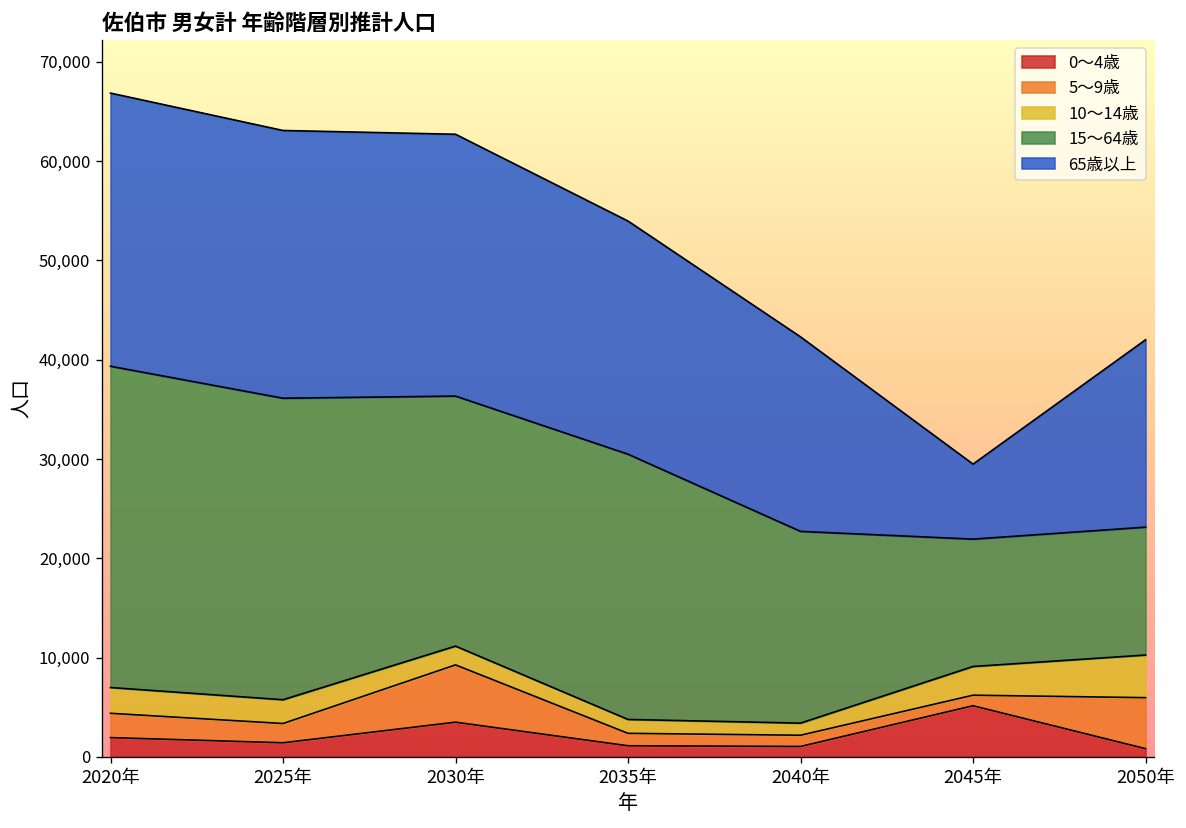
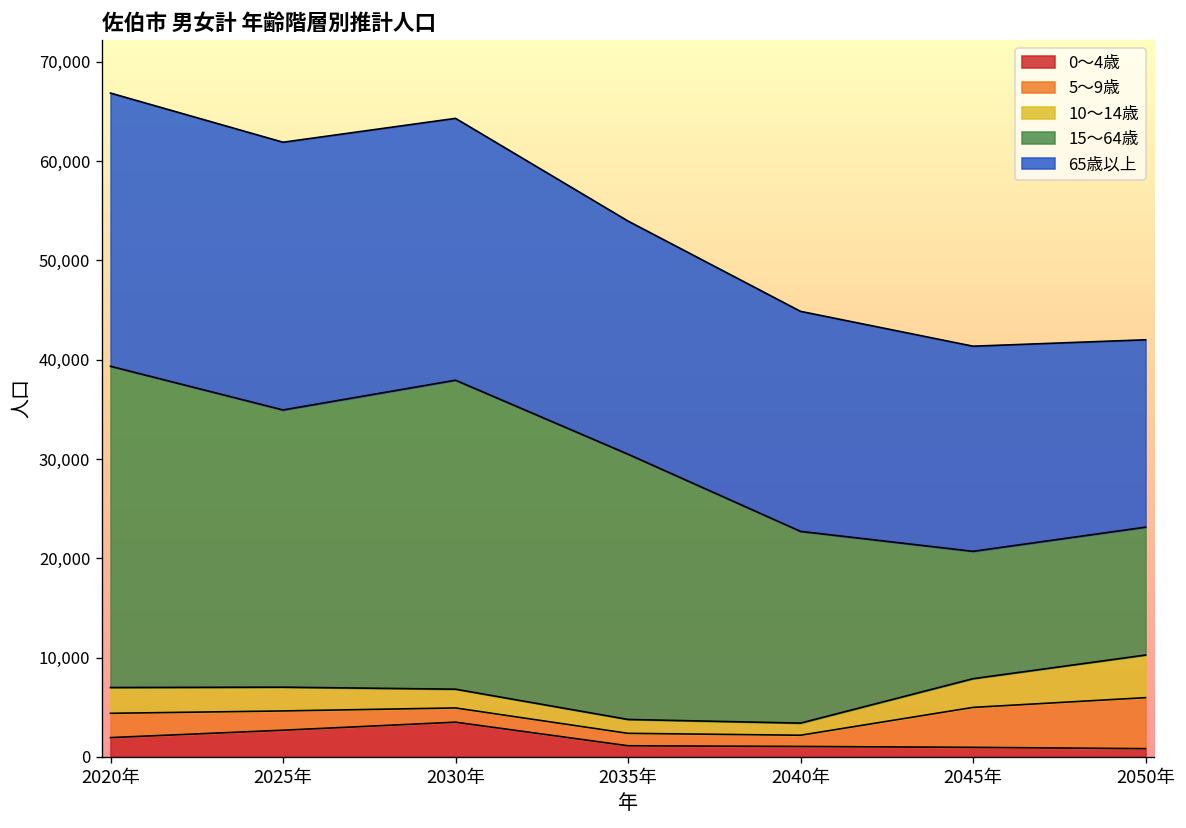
0～4歳, 2025年: 1,000 -> 3,000
15～64歳, 2025年: 30,000 -> 28,000
5～9歳, 2030年: 6,000 -> 1,000
15～64歳, 2030年: 25,000 -> 31,000
65歳以上, 2040年: 20,000 -> 22,000
0～4歳, 2045年: 5,000 -> 1,000
5～9歳, 2045年: 1,000 -> 4,000
65歳以上, 2045年: 8,000 -> 21,000
